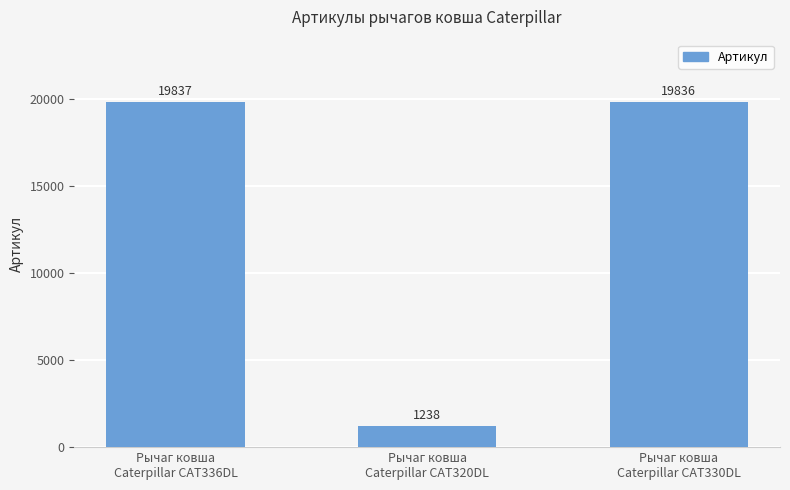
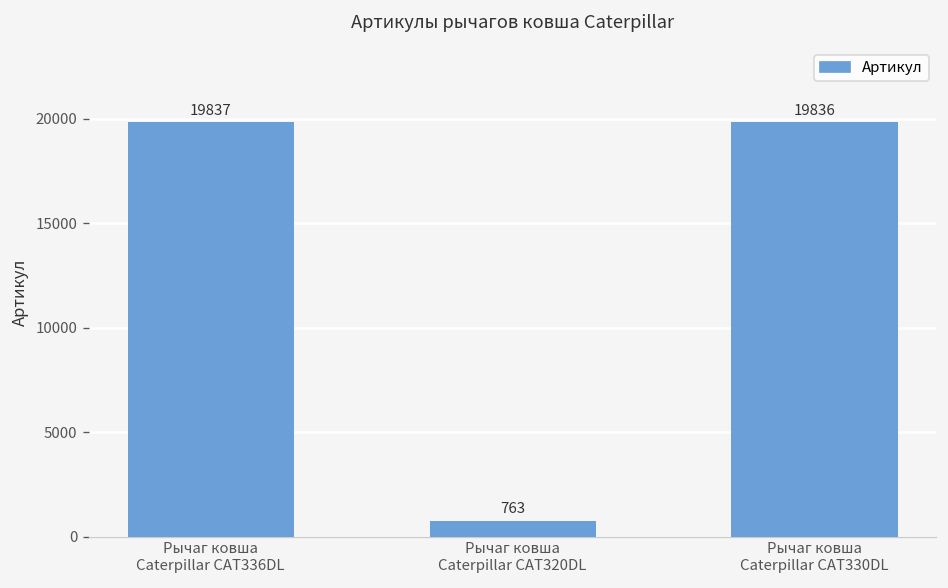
Рычаг ковша Caterpillar CAT320DL: 1238 -> 763
